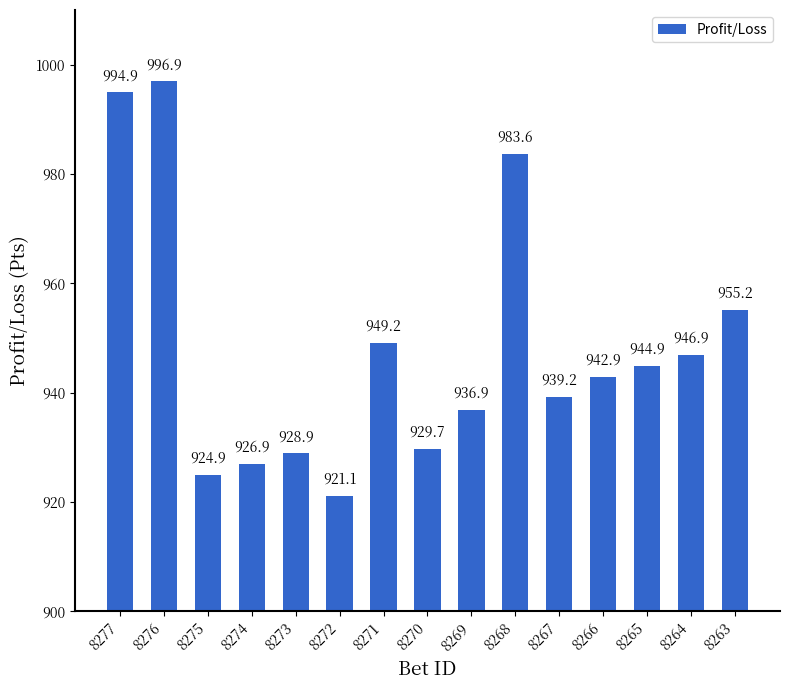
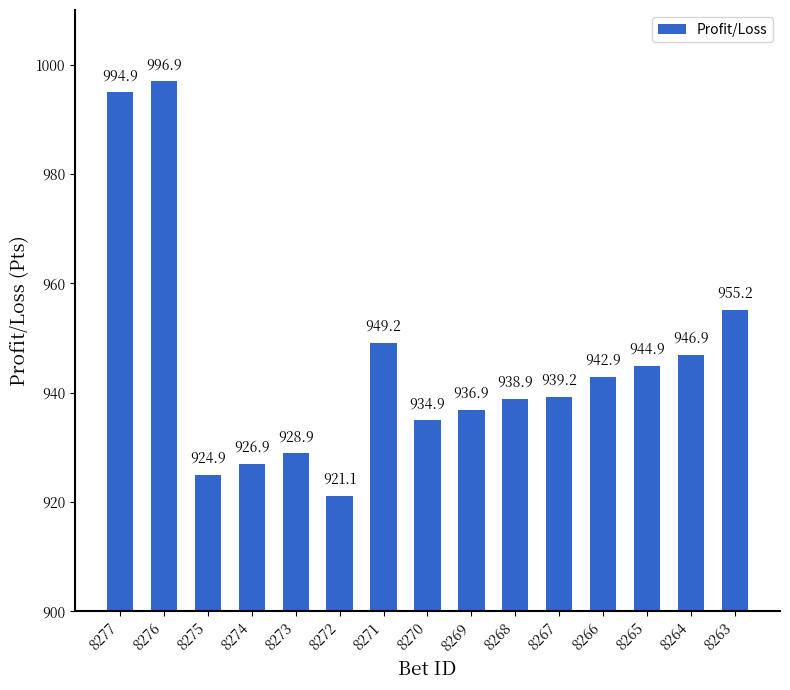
8270: 929.7 -> 934.9
8268: 983.6 -> 938.9
